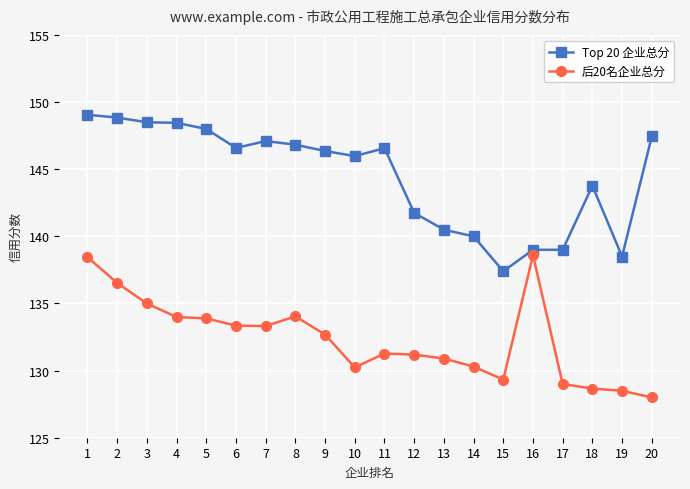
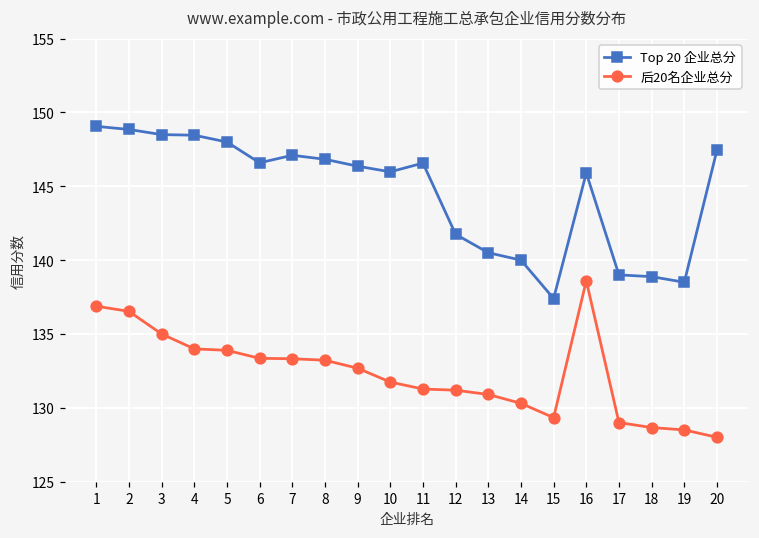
后20名企业总分, 1: 138.5 -> 136.9
后20名企业总分, 8: 134.0 -> 133.2
后20名企业总分, 10: 130.2 -> 131.7
Top 20 企业总分, 16: 139.0 -> 145.9
Top 20 企业总分, 18: 143.8 -> 138.9
